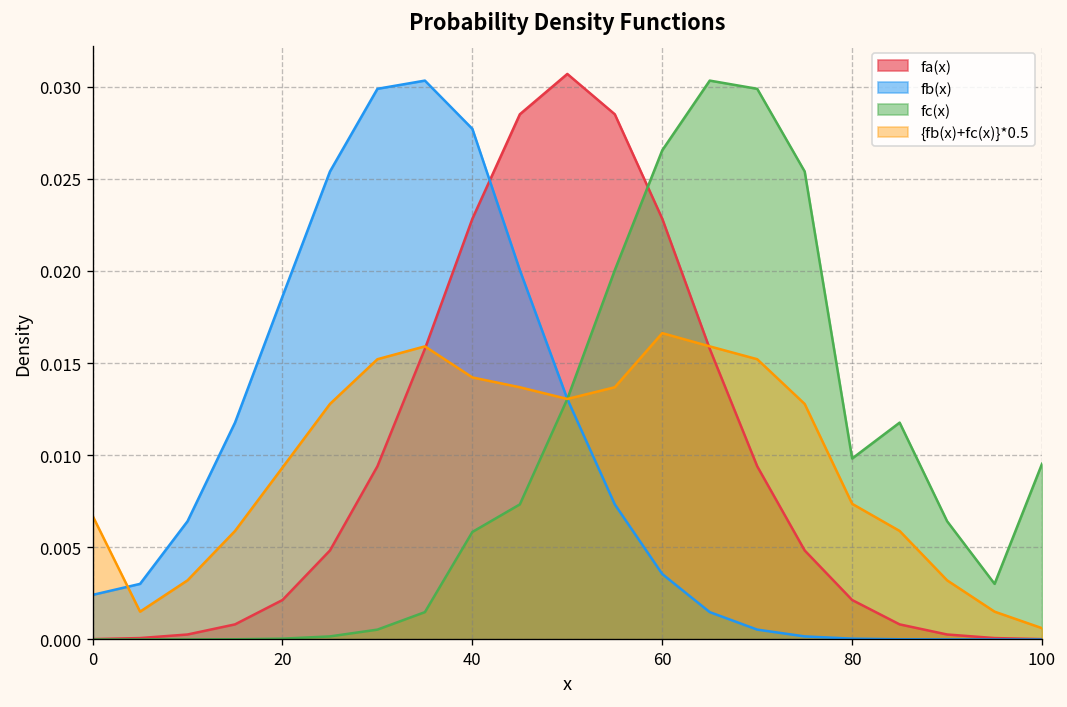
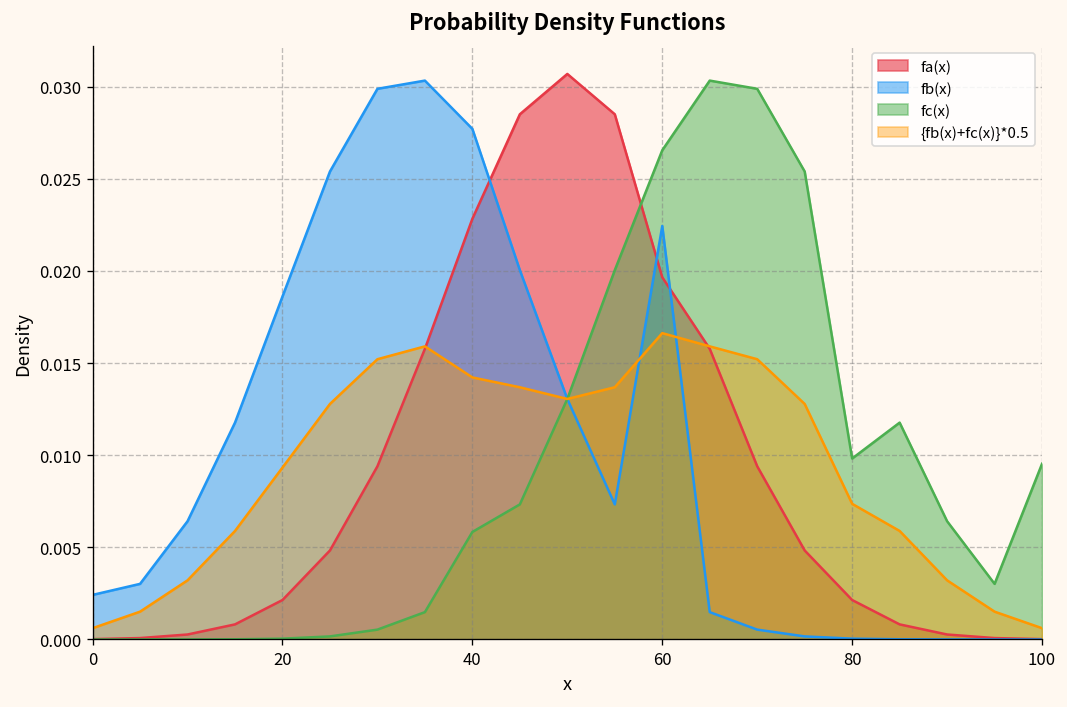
{fb(x)+fc(x)}*0.5, 0: 0.0067 -> 0.0006
fa(x), 60: 0.0228 -> 0.0197
fb(x), 60: 0.0036 -> 0.0224
